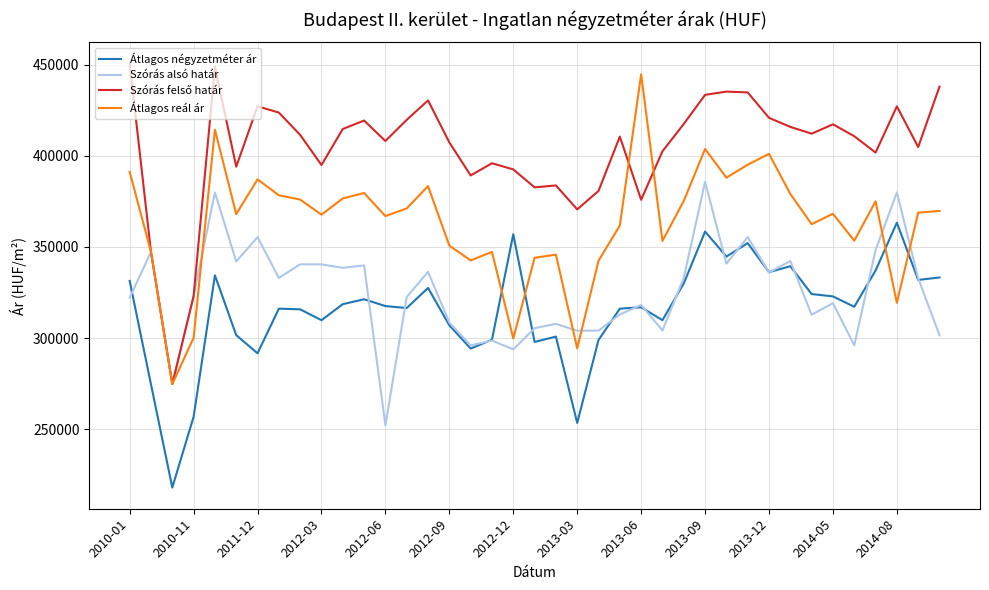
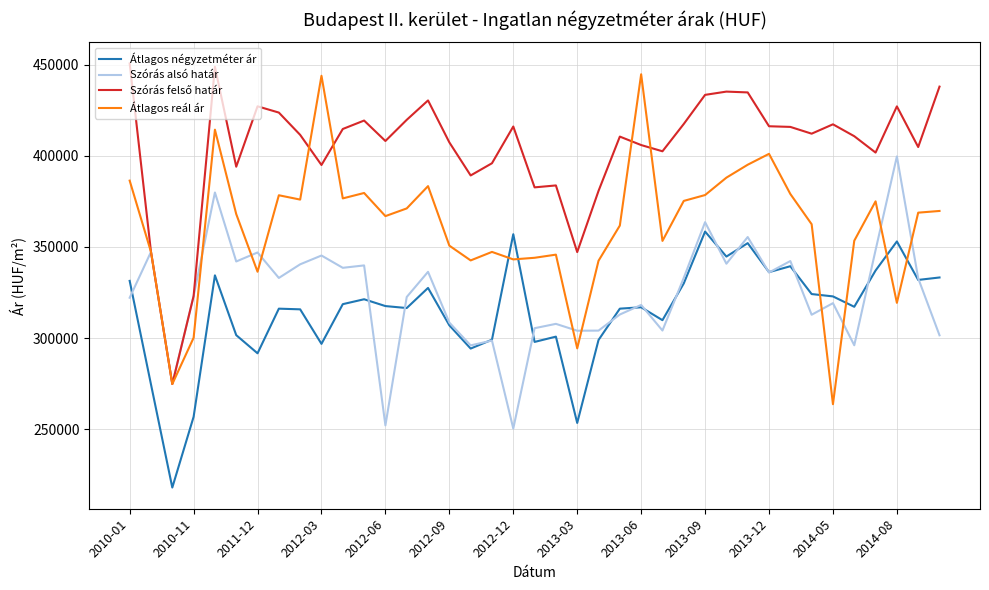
Átlagos reál ár, 2010-01: 391000 -> 386000
Szórás alsó határ, 2011-12: 355000 -> 347000
Átlagos reál ár, 2011-12: 387000 -> 336000
Átlagos négyzetméter ár, 2012-03: 310000 -> 297000
Szórás alsó határ, 2012-03: 340000 -> 345000
Átlagos reál ár, 2012-03: 368000 -> 444000
Szórás alsó határ, 2012-12: 294000 -> 250000
Szórás felső határ, 2012-12: 393000 -> 416000
Átlagos reál ár, 2012-12: 300000 -> 343000
Szórás felső határ, 2013-03: 371000 -> 347000
Szórás felső határ, 2013-06: 376000 -> 406000
Szórás alsó határ, 2013-09: 386000 -> 364000
Átlagos reál ár, 2013-09: 404000 -> 379000
Szórás felső határ, 2013-12: 421000 -> 416000
Átlagos reál ár, 2014-05: 368000 -> 264000
Átlagos négyzetméter ár, 2014-08: 363000 -> 353000
Szórás alsó határ, 2014-08: 380000 -> 400000
